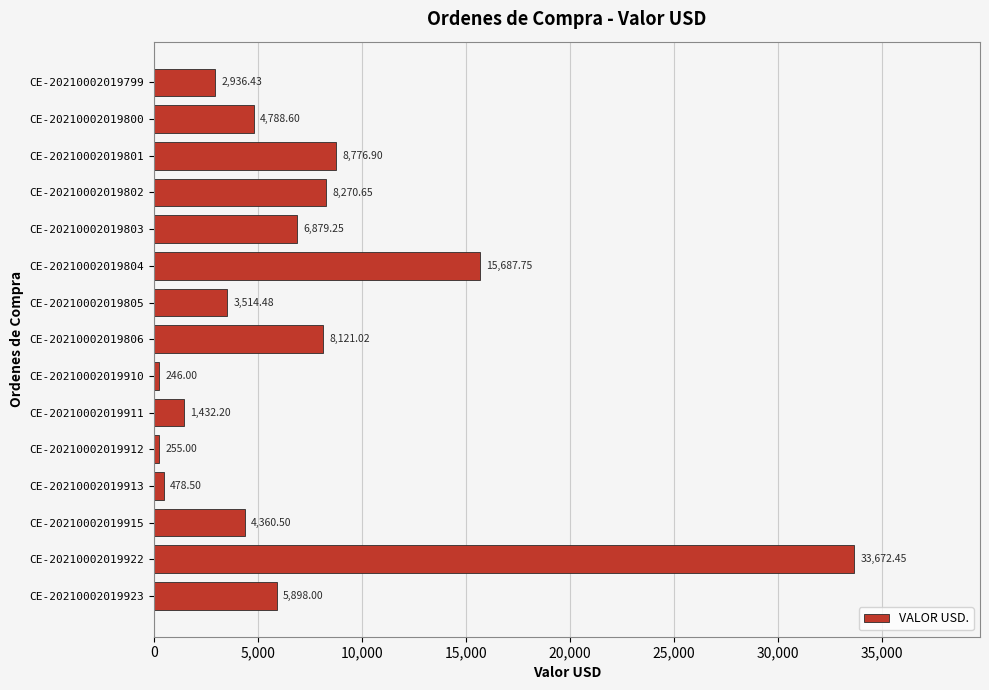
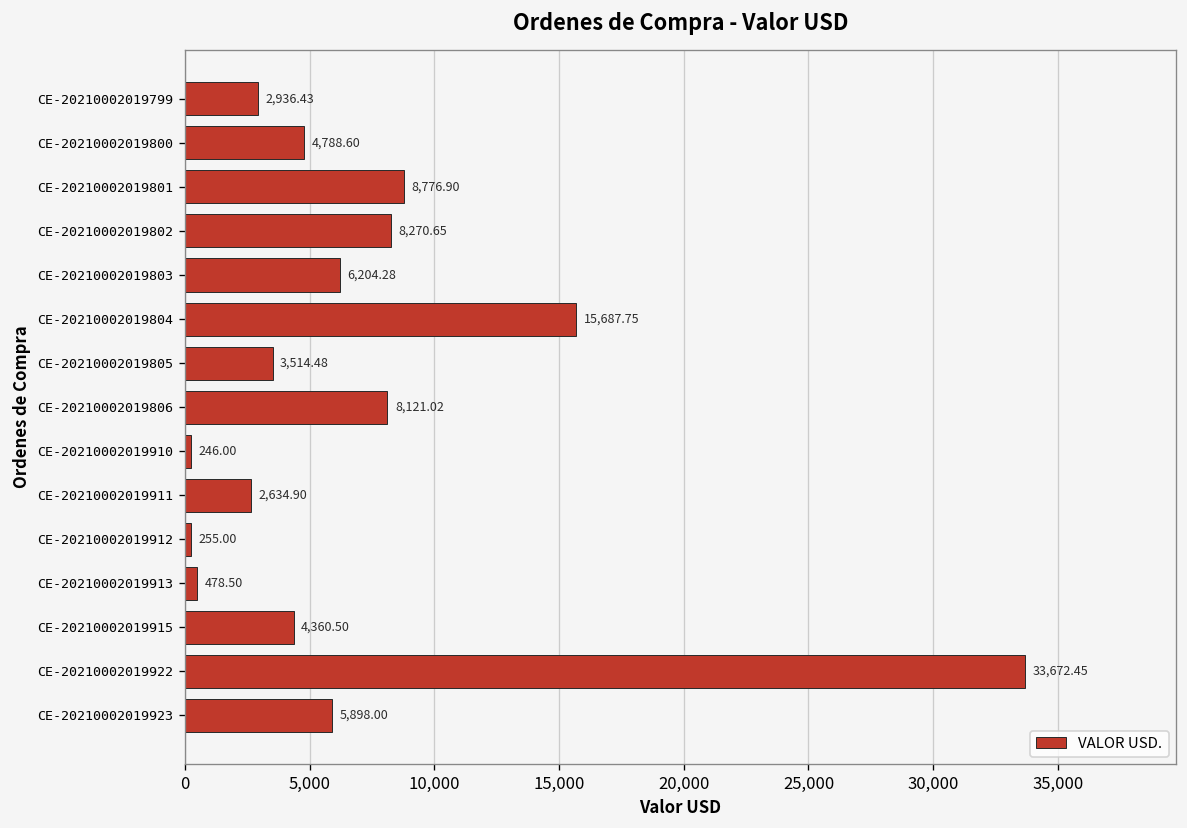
CE-20210002019803: 6,879.25 -> 6,204.28
CE-20210002019911: 1,432.20 -> 2,634.90
